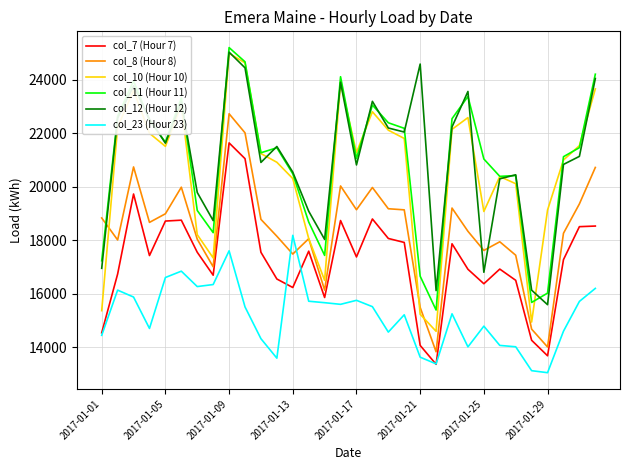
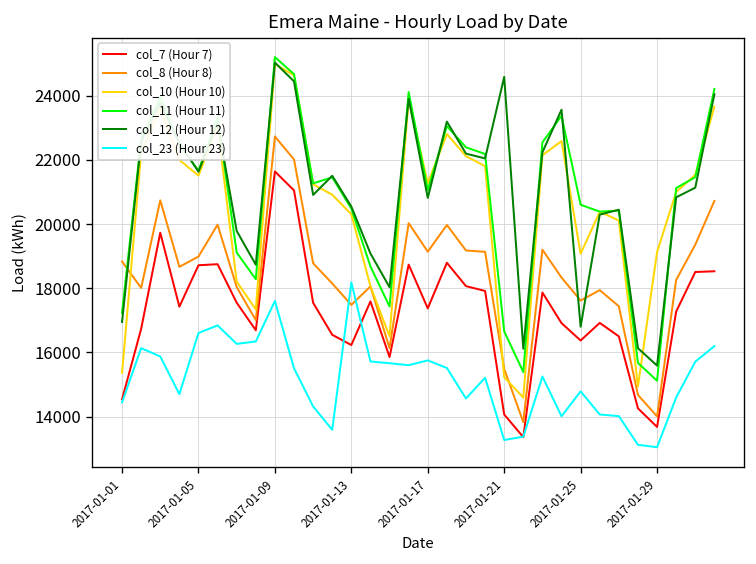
col_23 (Hour 23), 2017-01-21: 13600 -> 13300
col_11 (Hour 11), 2017-01-25: 21000 -> 20600
col_11 (Hour 11), 2017-01-29: 16000 -> 15100
